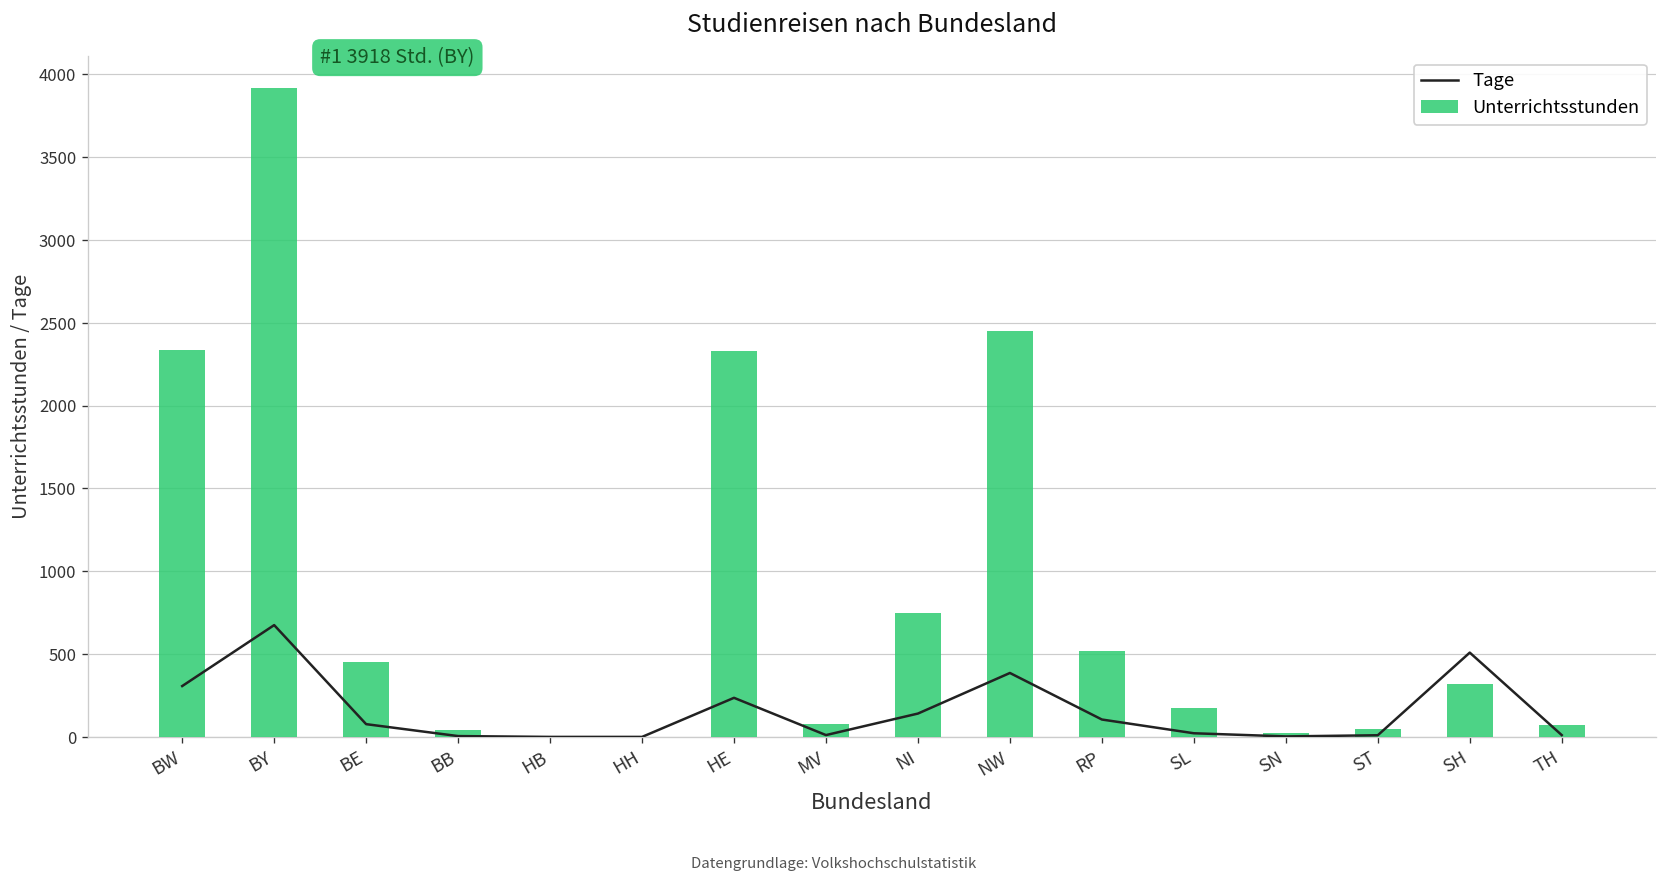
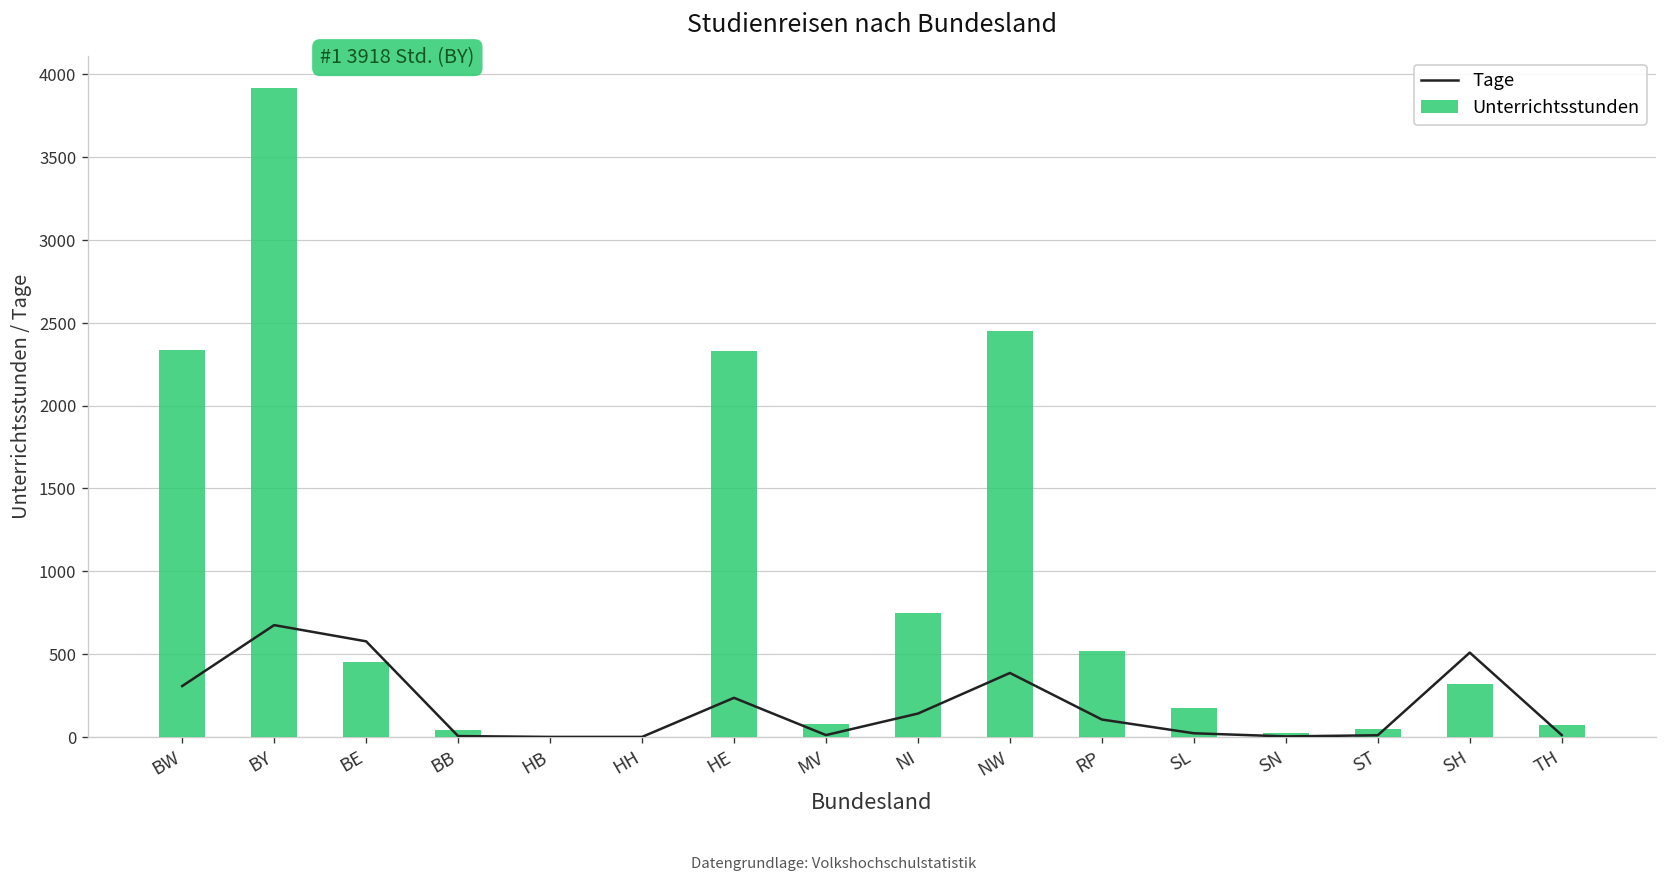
Tage, BE: 80 -> 580
